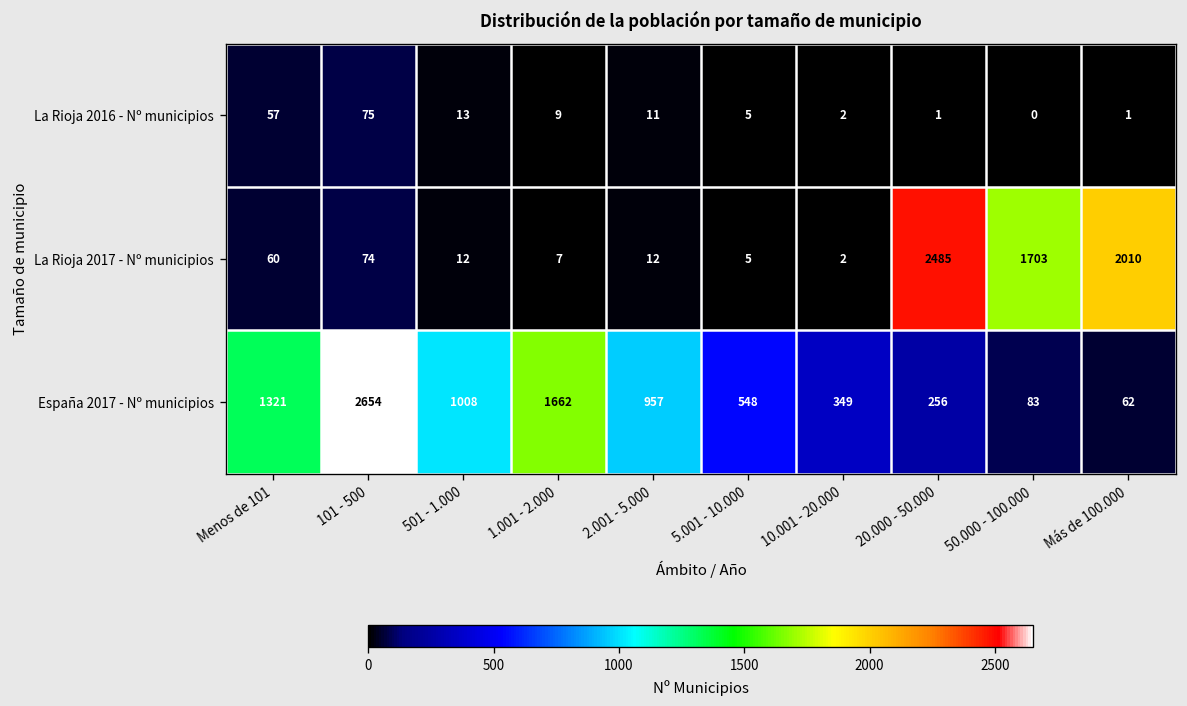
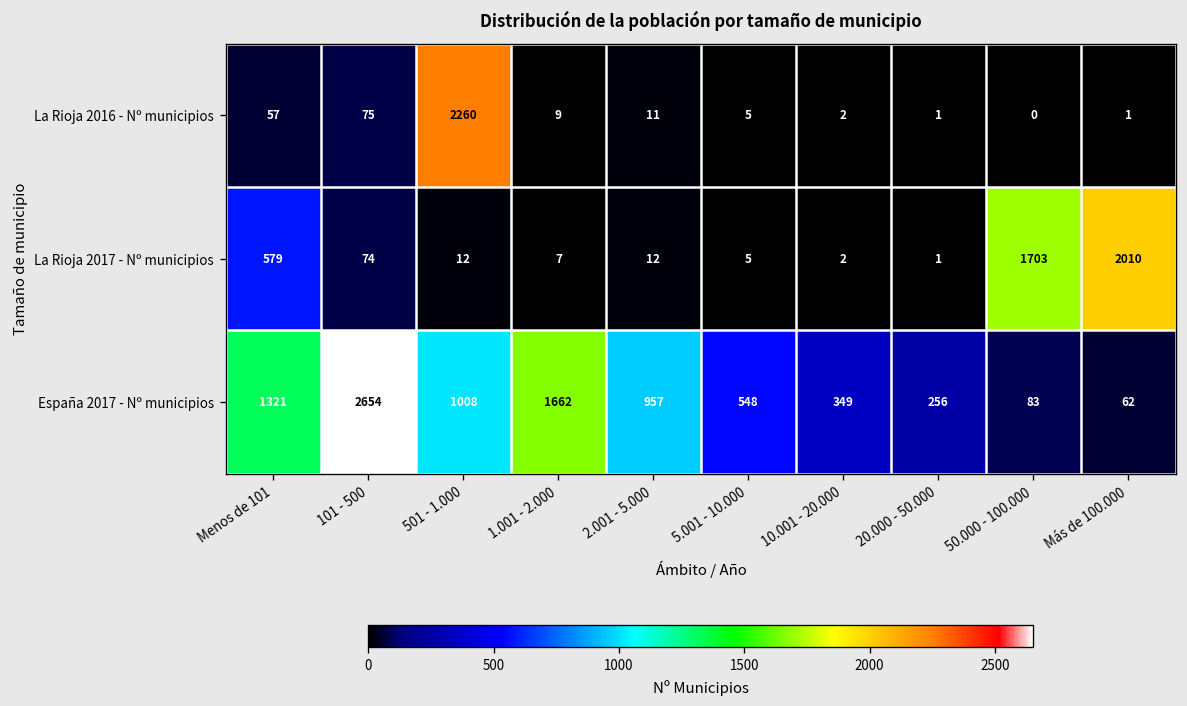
La Rioja 2016 - Nº municipios, 501 - 1.000: 13 -> 2260
La Rioja 2017 - Nº municipios, Menos de 101: 60 -> 579
La Rioja 2017 - Nº municipios, 20.000 - 50.000: 2485 -> 1
